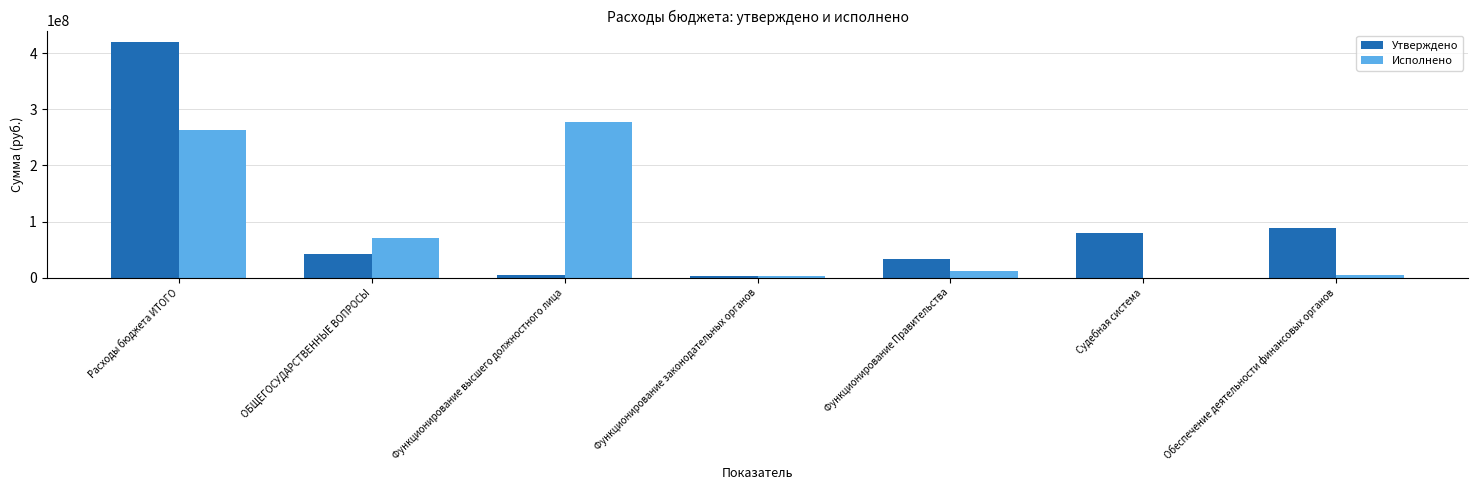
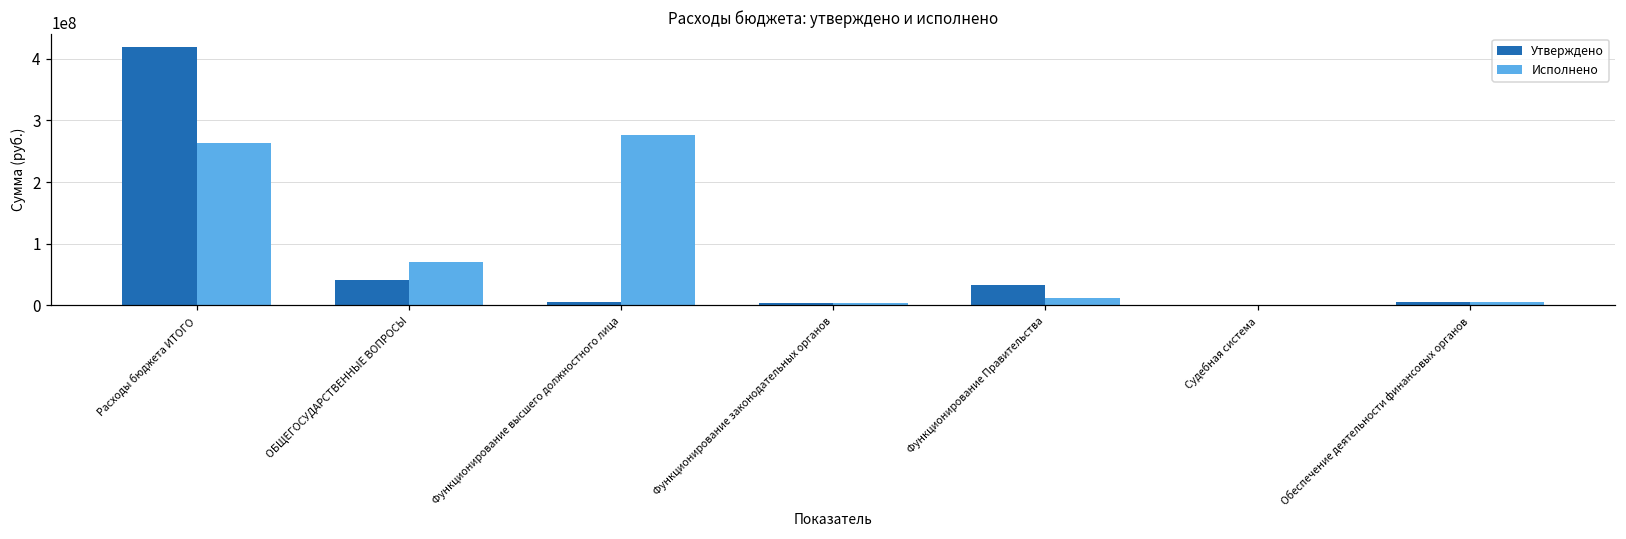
Утверждено, Судебная система: 80000000 -> 0
Утверждено, Обеспечение деятельности финансовых органов: 90000000 -> 10000000
